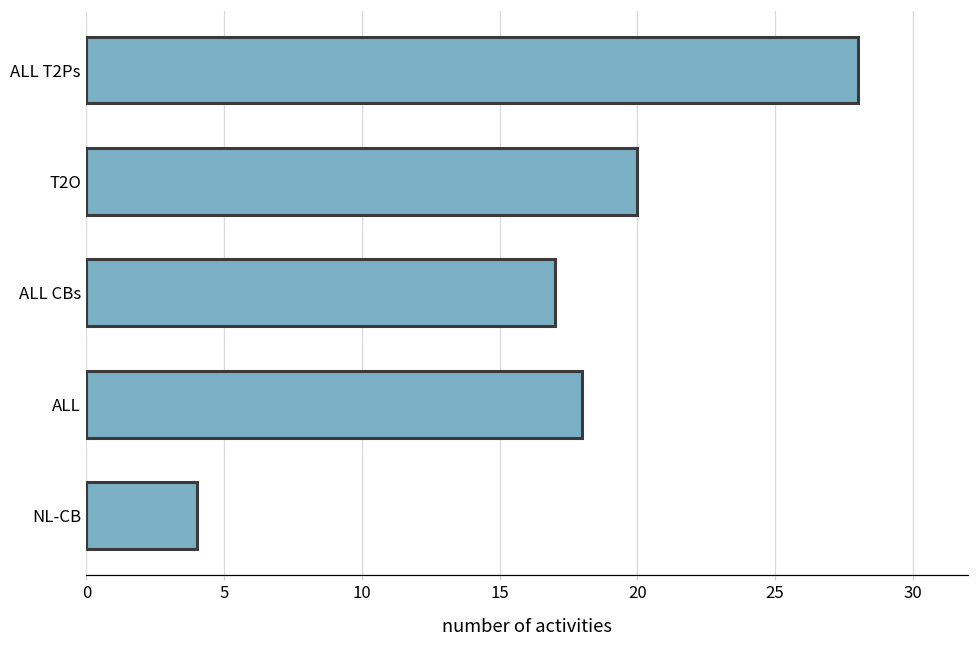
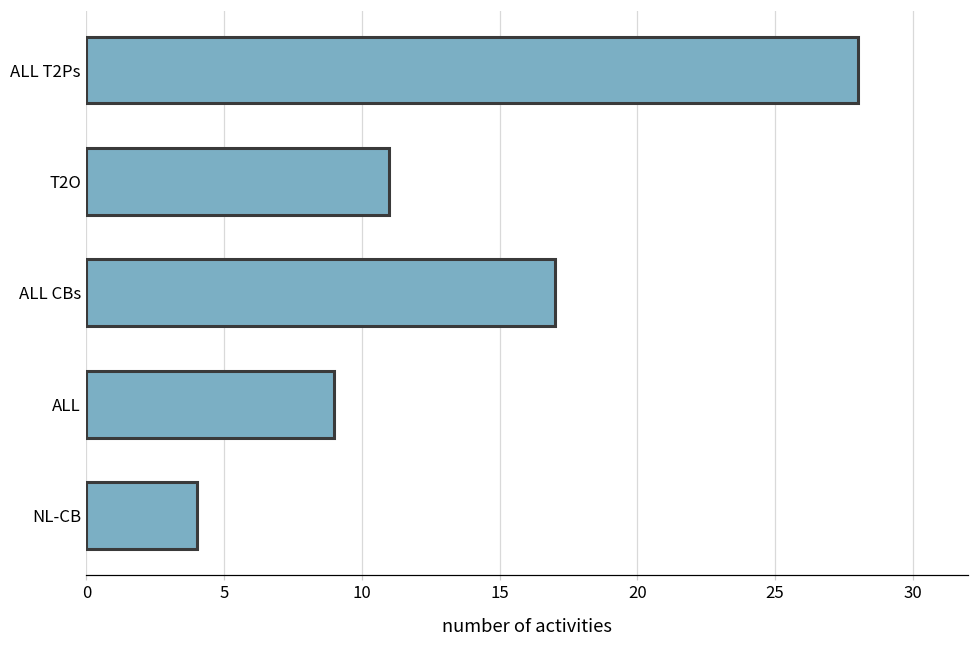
T2O: 20 -> 11
ALL: 18 -> 9
